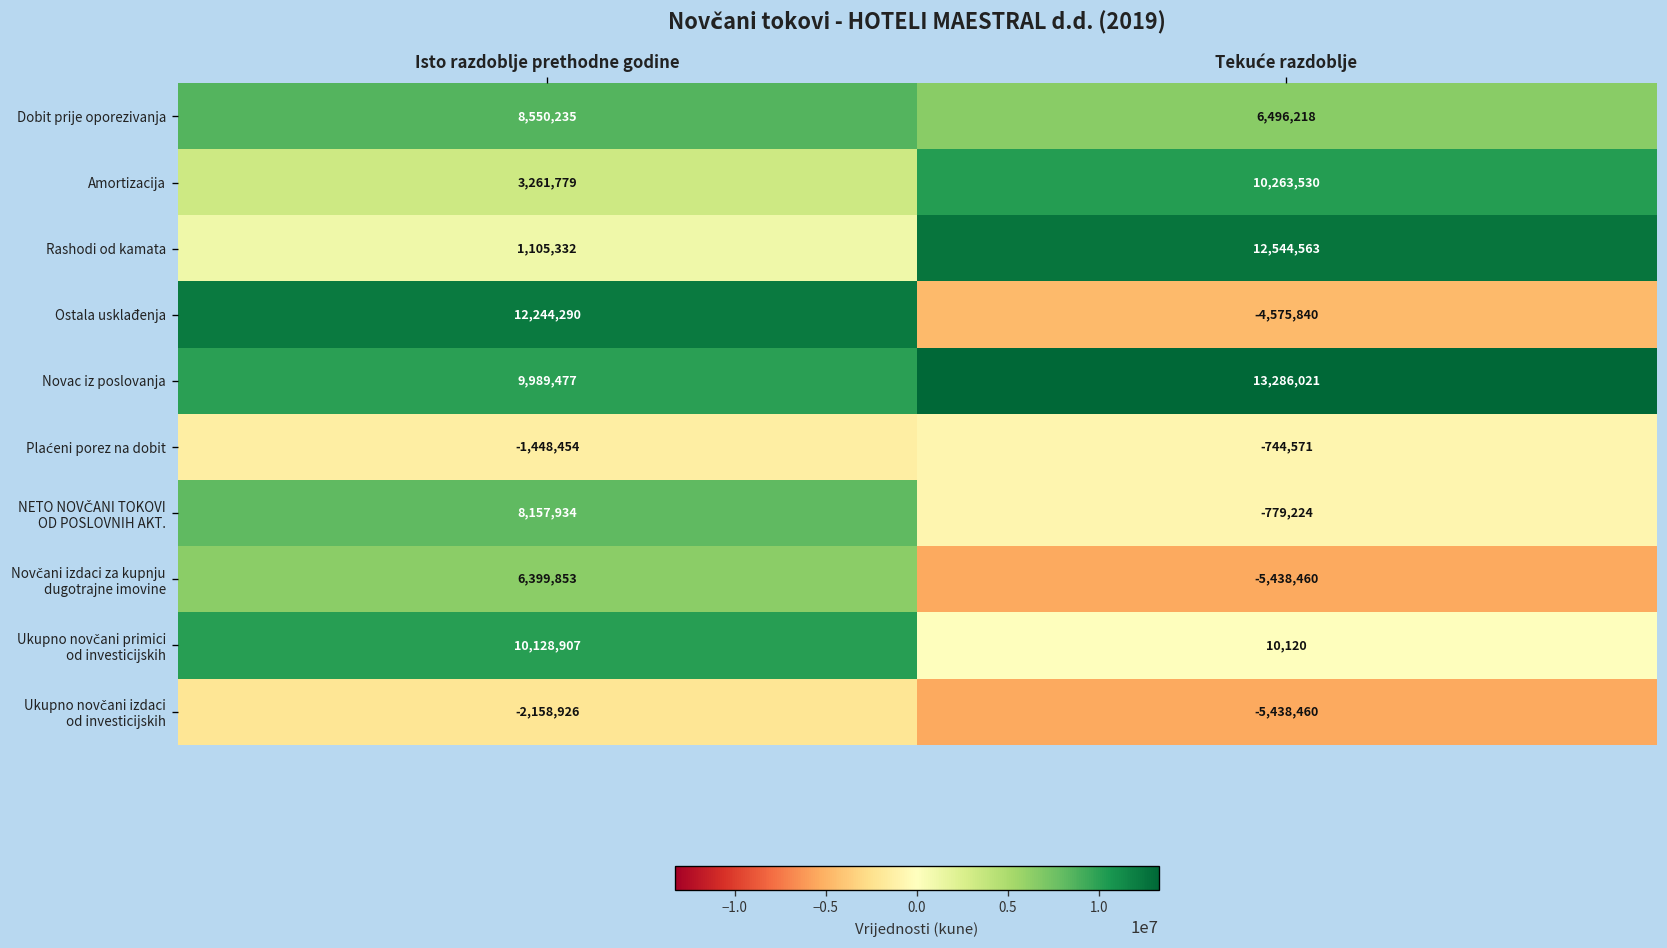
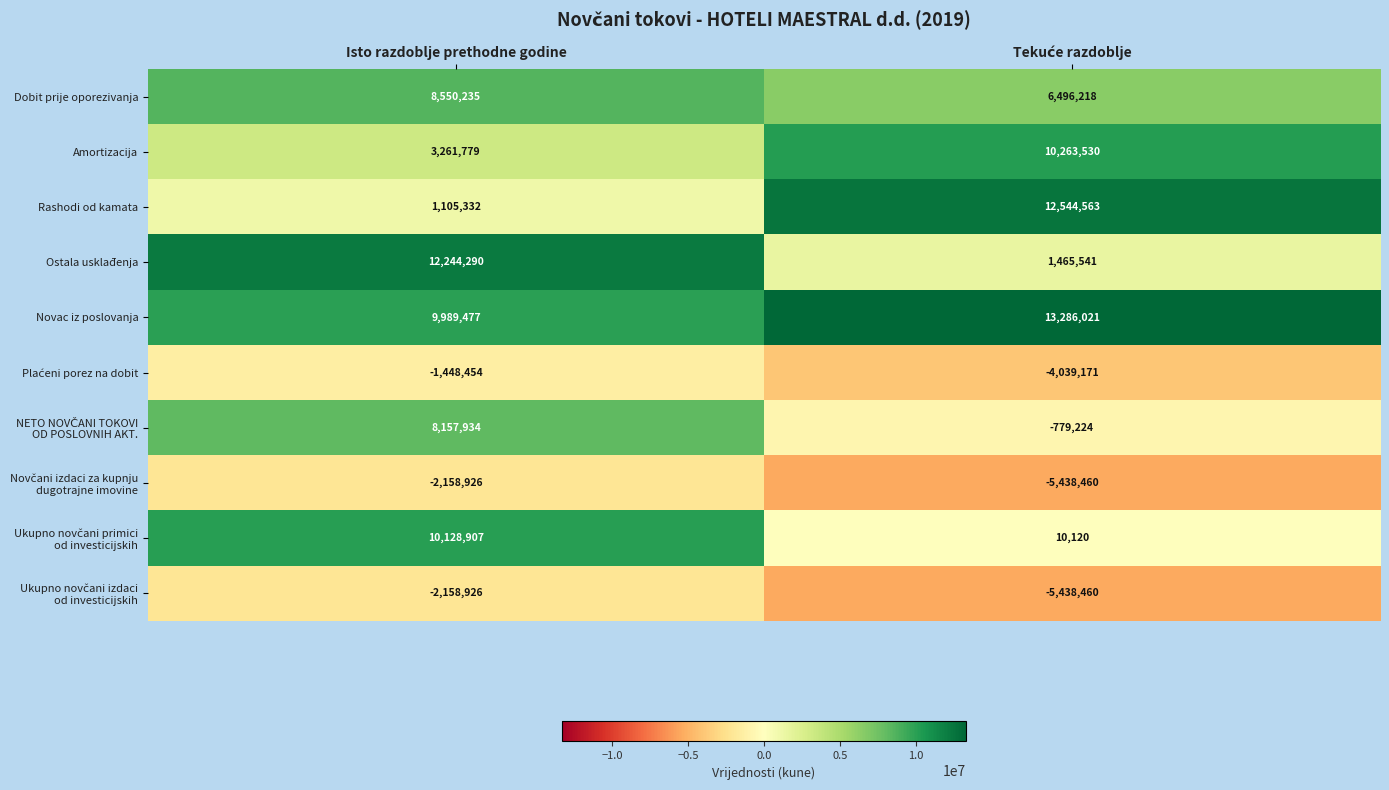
Ostala usklađenja, Tekuće razdoblje: -4,575,840 -> 1,465,541
Plaćeni porez na dobit, Tekuće razdoblje: -744,571 -> -4,039,171
Novčani izdaci za kupnju dugotrajne imovine, Isto razdoblje prethodne godine: 6,399,853 -> -2,158,926
